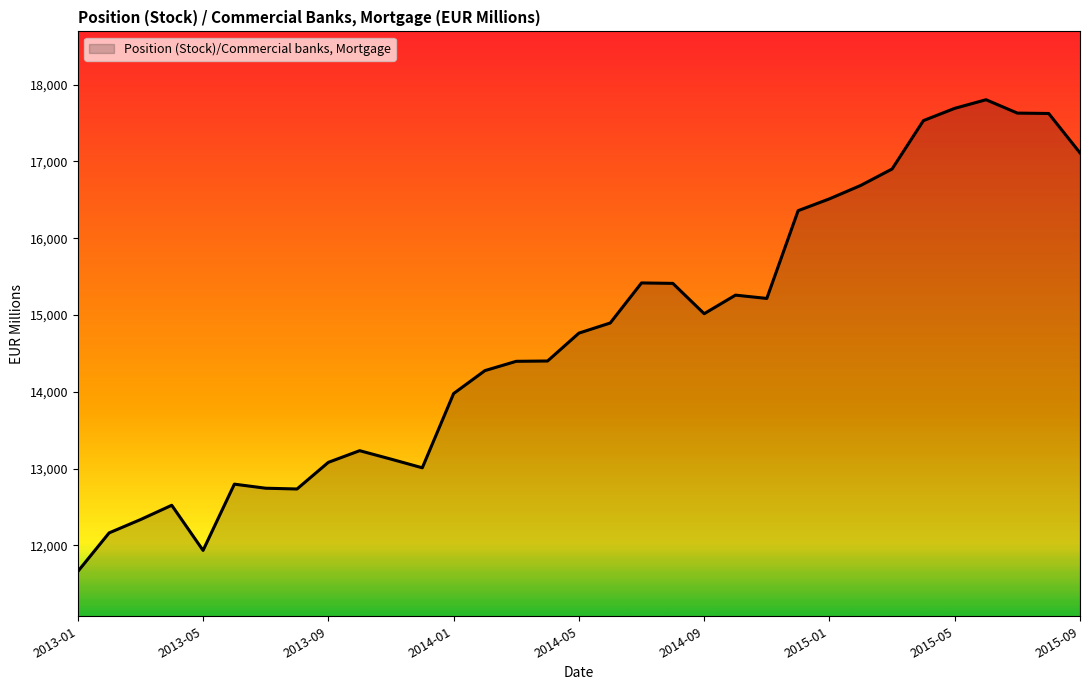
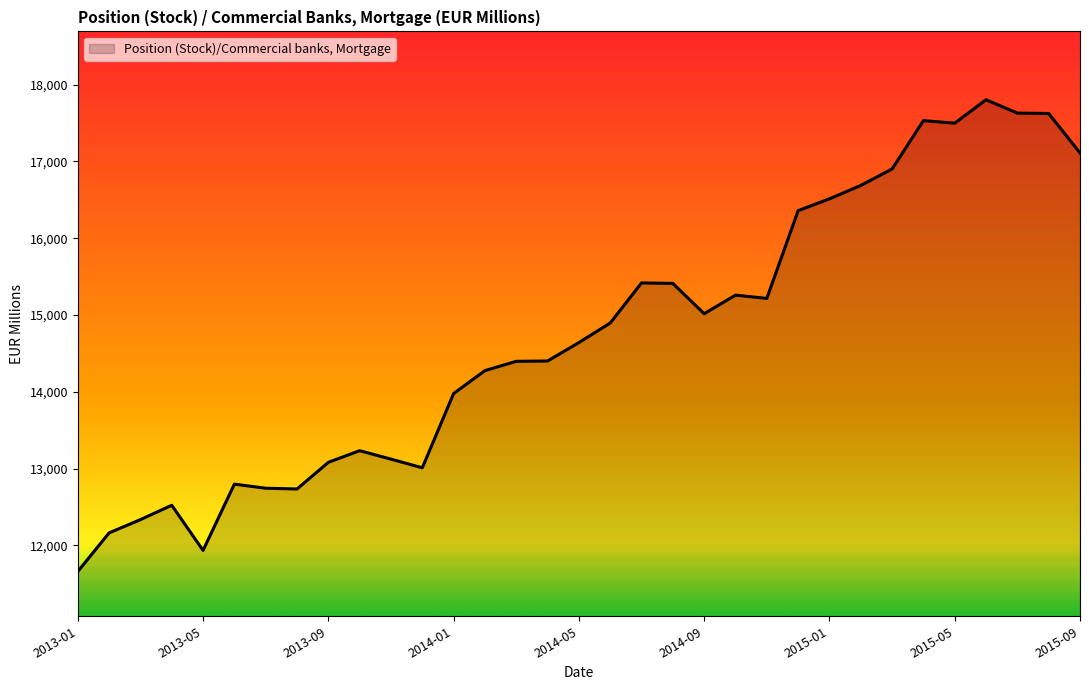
2014-05: 14,800 -> 14,600
2015-05: 17,700 -> 17,500
